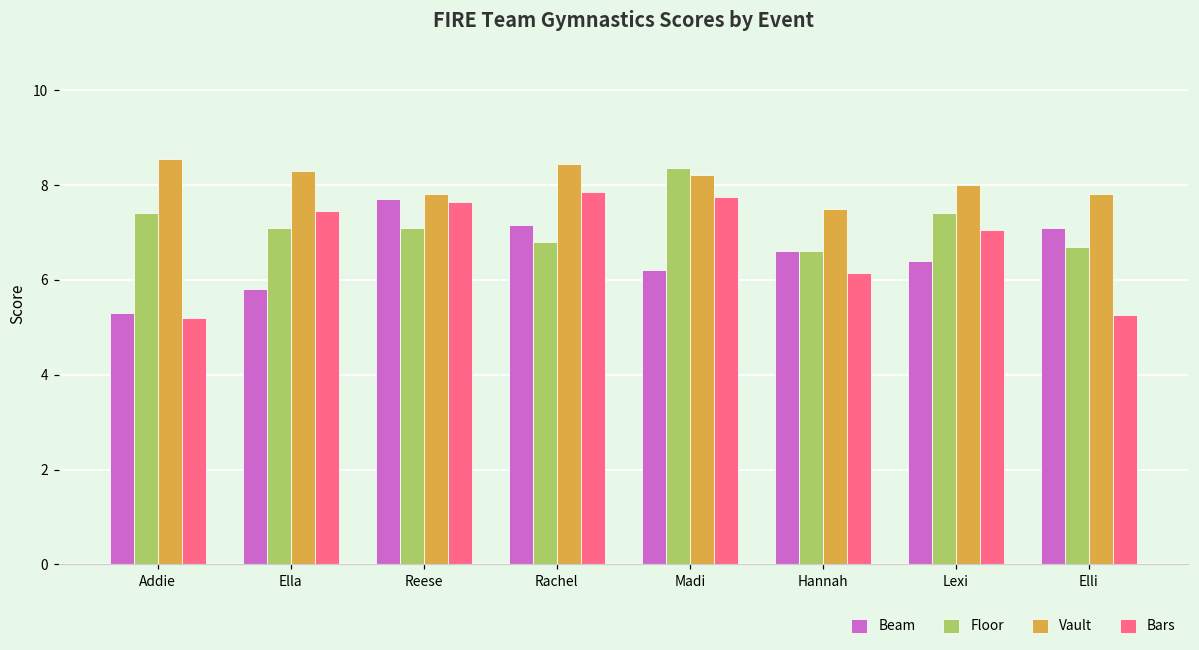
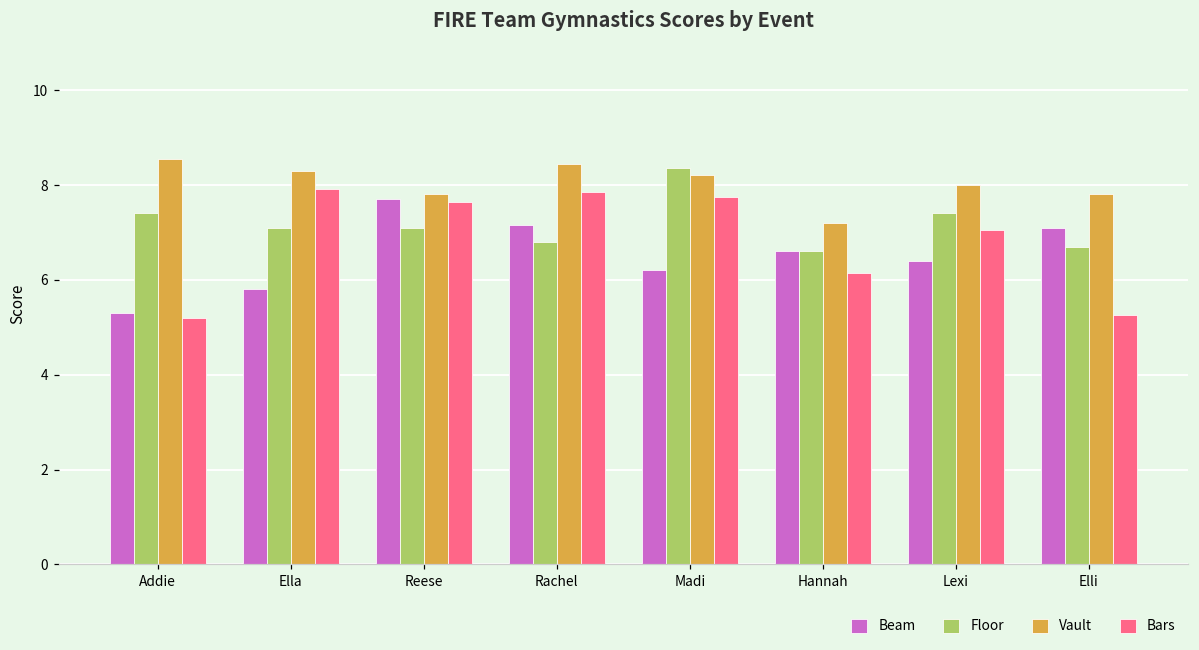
Bars, Ella: 7.5 -> 7.9
Vault, Hannah: 7.5 -> 7.2
